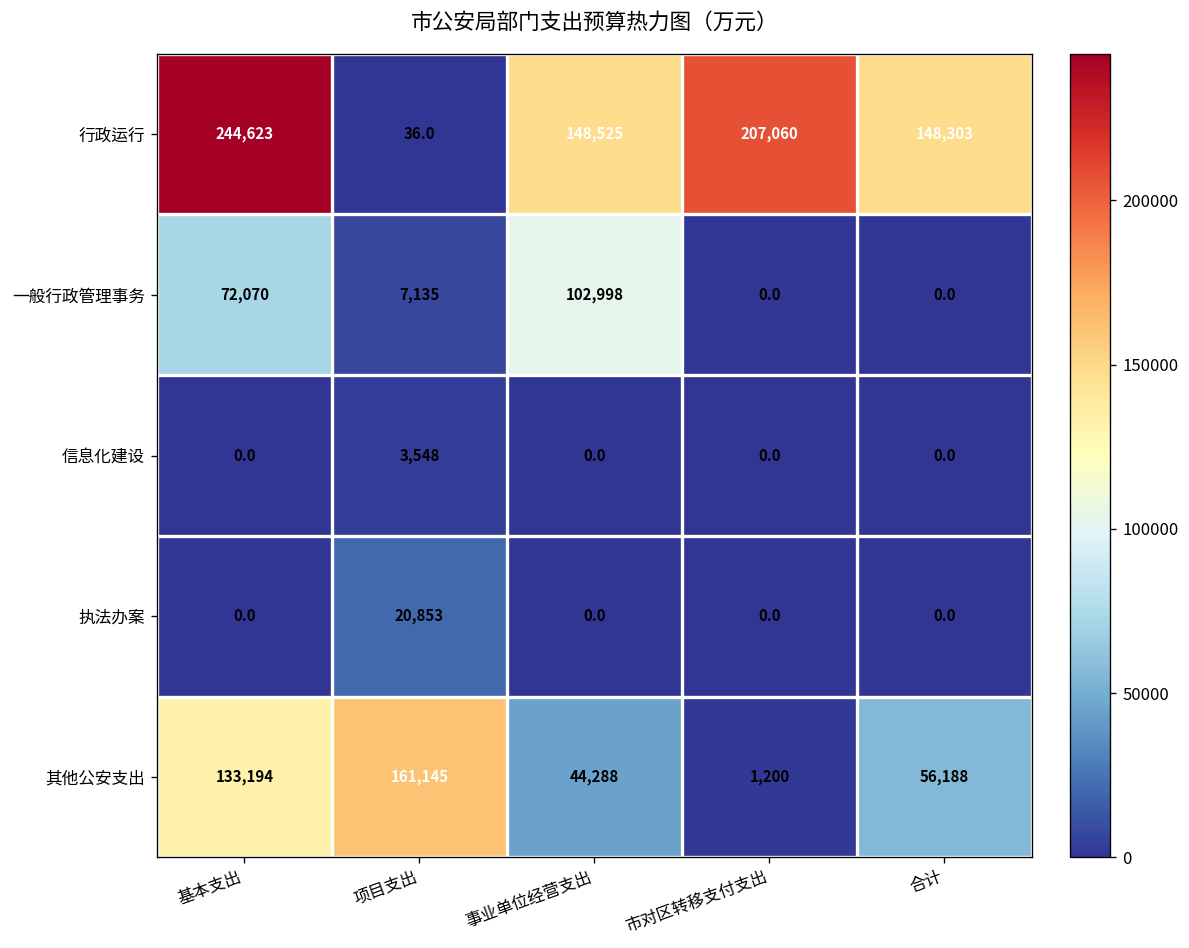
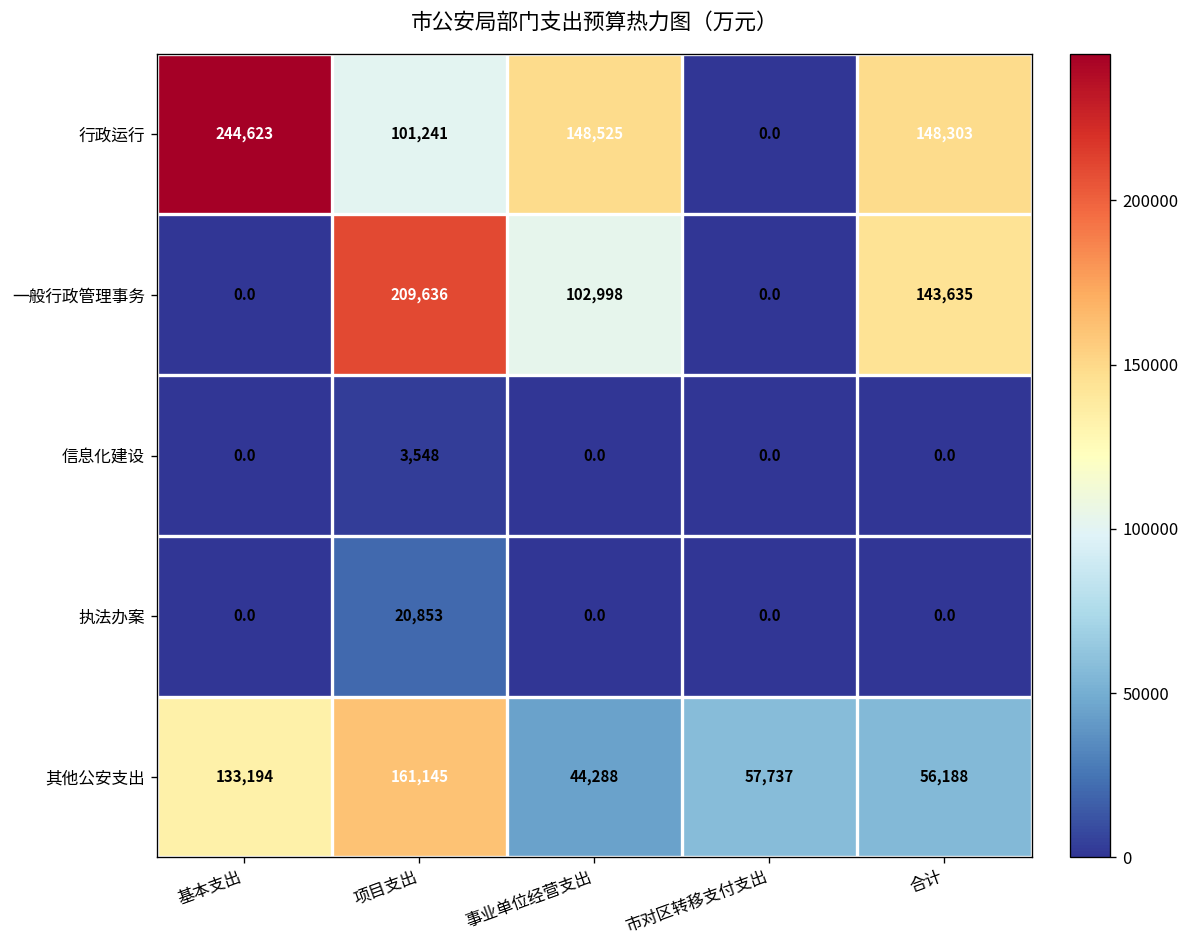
行政运行, 项目支出: 36.0 -> 101,241
行政运行, 市对区转移支付支出: 207,060 -> 0.0
一般行政管理事务, 基本支出: 72,070 -> 0.0
一般行政管理事务, 项目支出: 7,135 -> 209,636
一般行政管理事务, 合计: 0.0 -> 143,635
其他公安支出, 市对区转移支付支出: 1,200 -> 57,737
